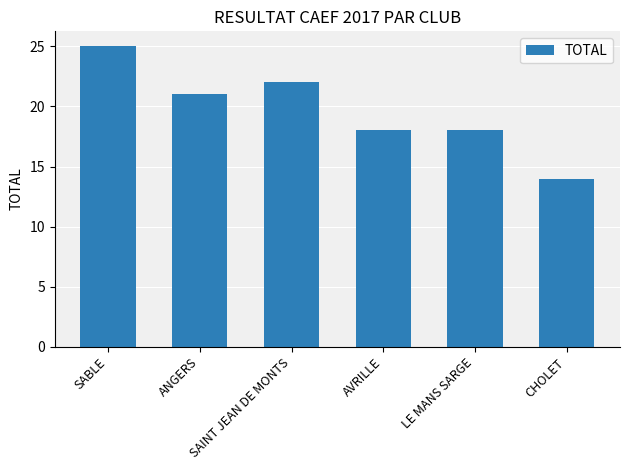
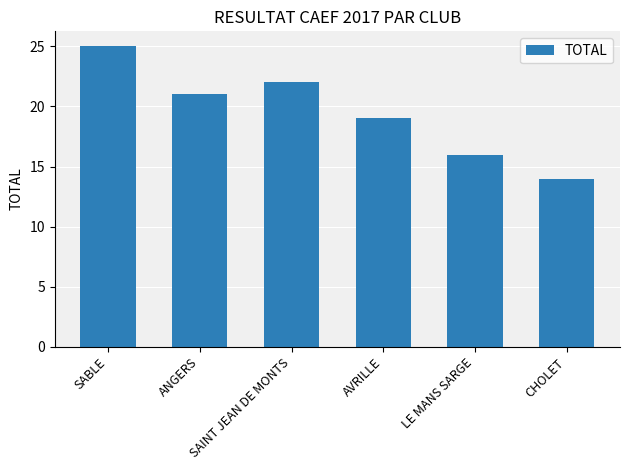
AVRILLE: 18 -> 19
LE MANS SARGE: 18 -> 16
